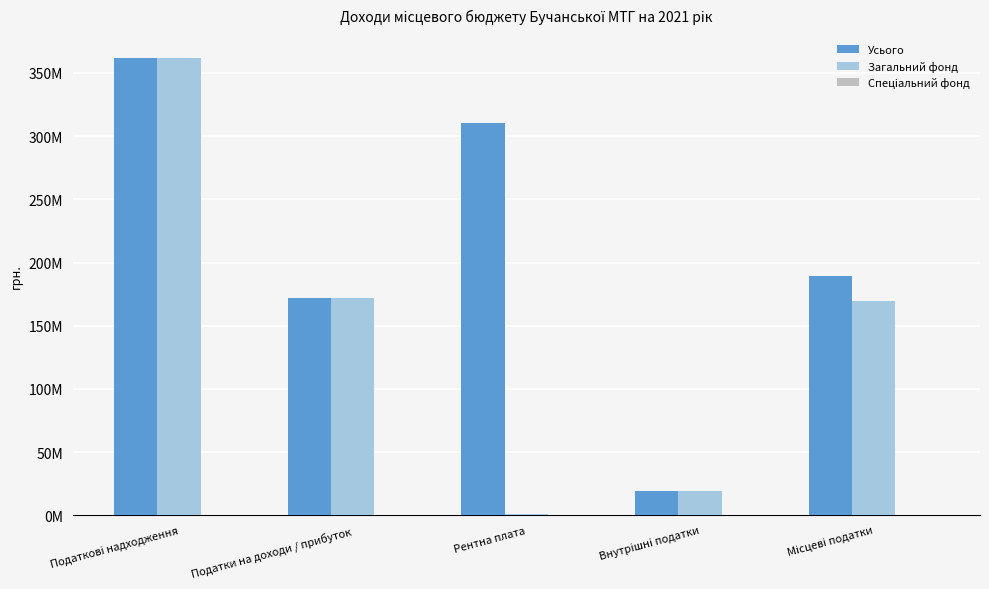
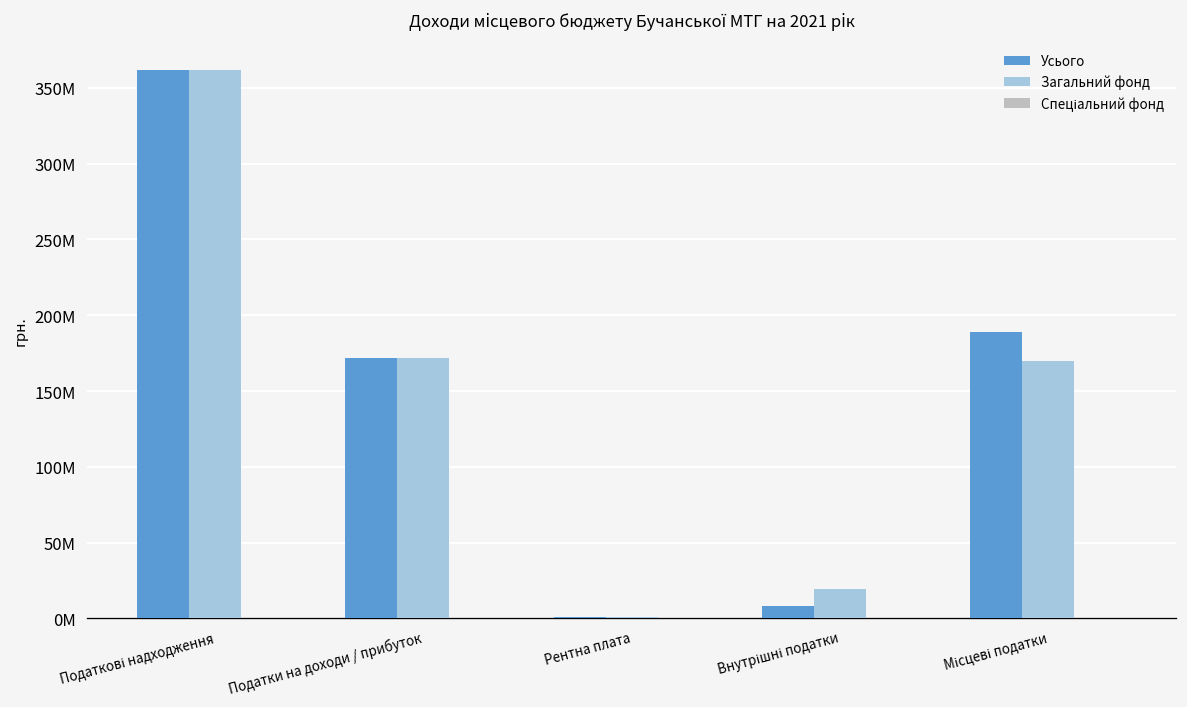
Усього, Рентна плата: 310000000 -> 1000000
Усього, Внутрішні податки: 19000000 -> 8000000
